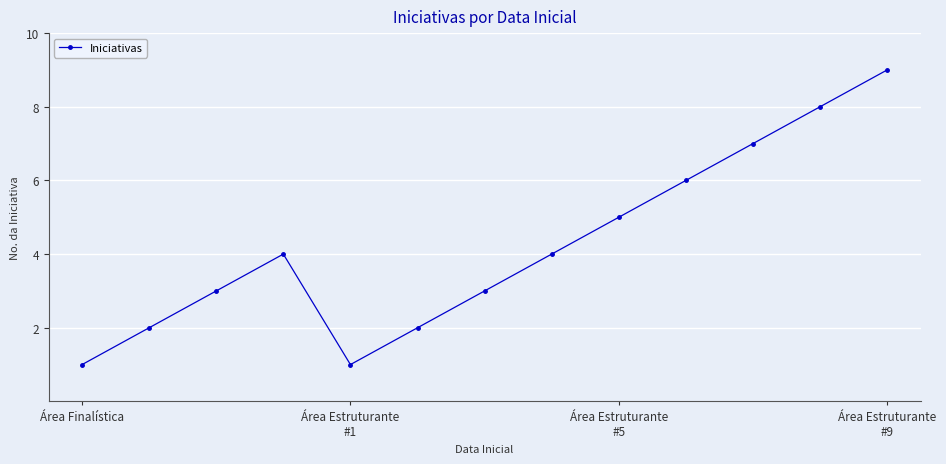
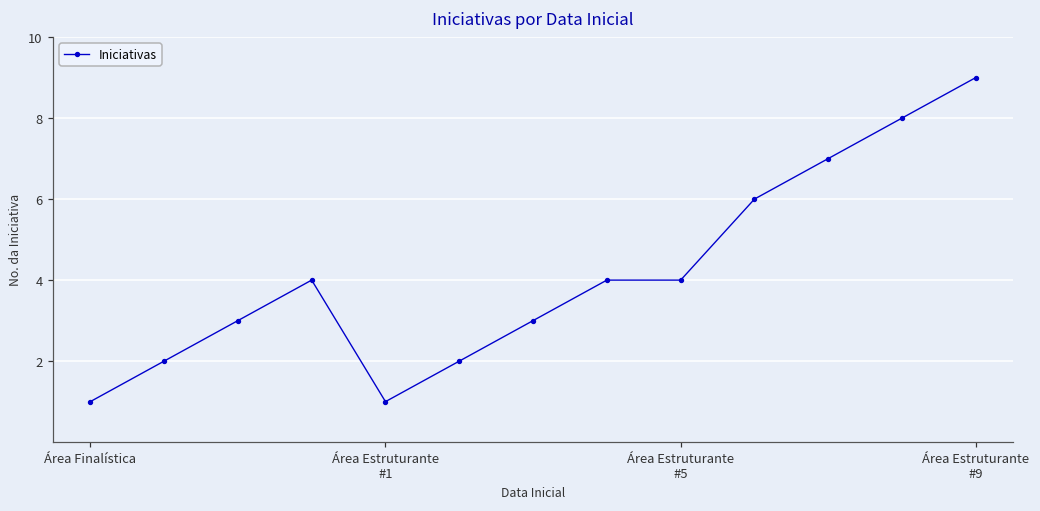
Área Estruturante #5: 5 -> 4
